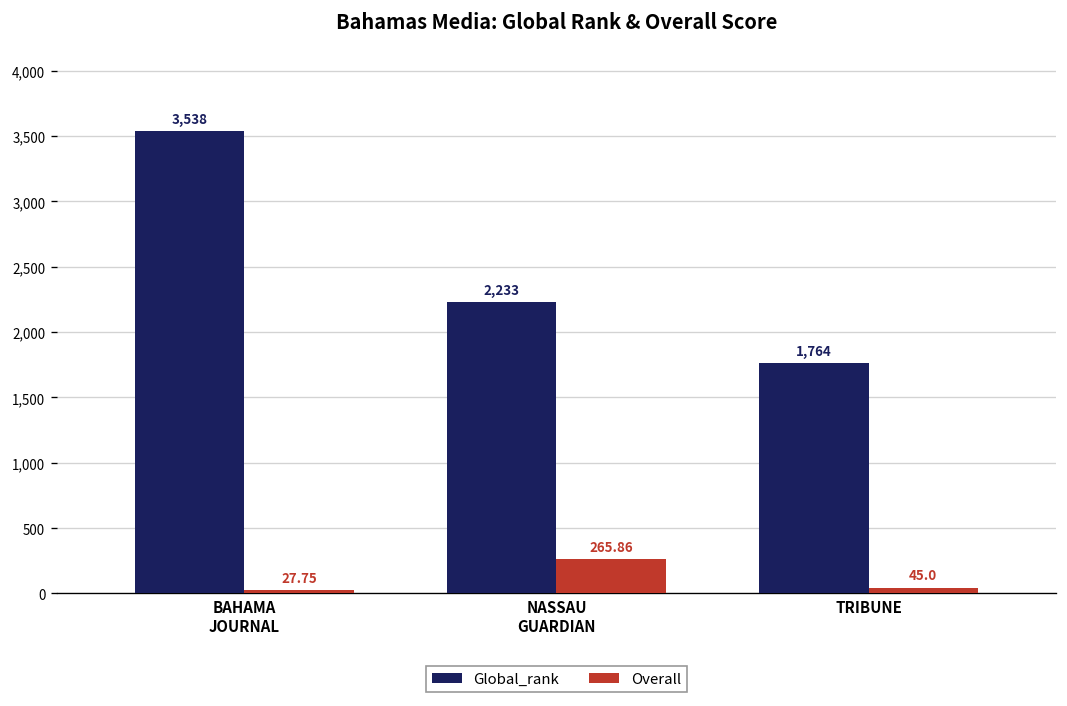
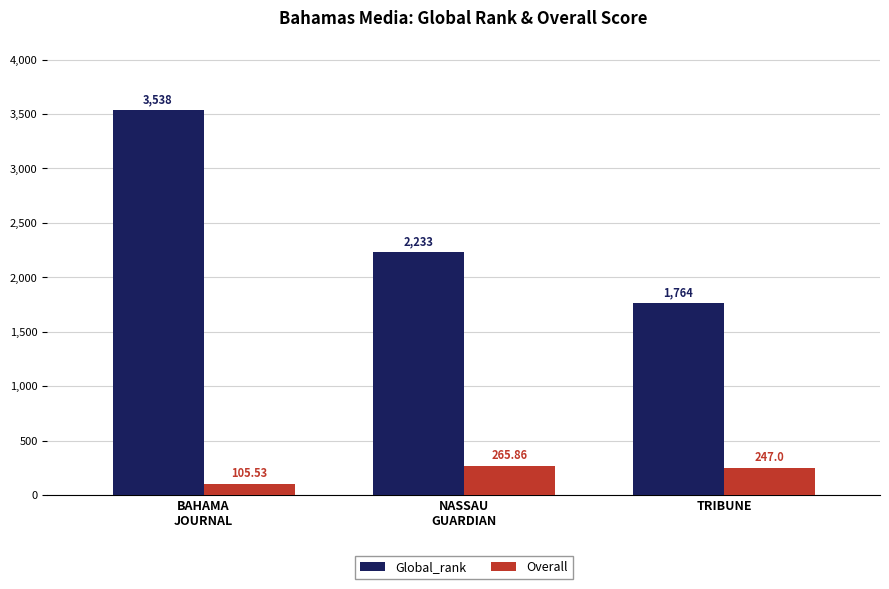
Overall, BAHAMA JOURNAL: 27.75 -> 105.53
Overall, TRIBUNE: 45.0 -> 247.0
